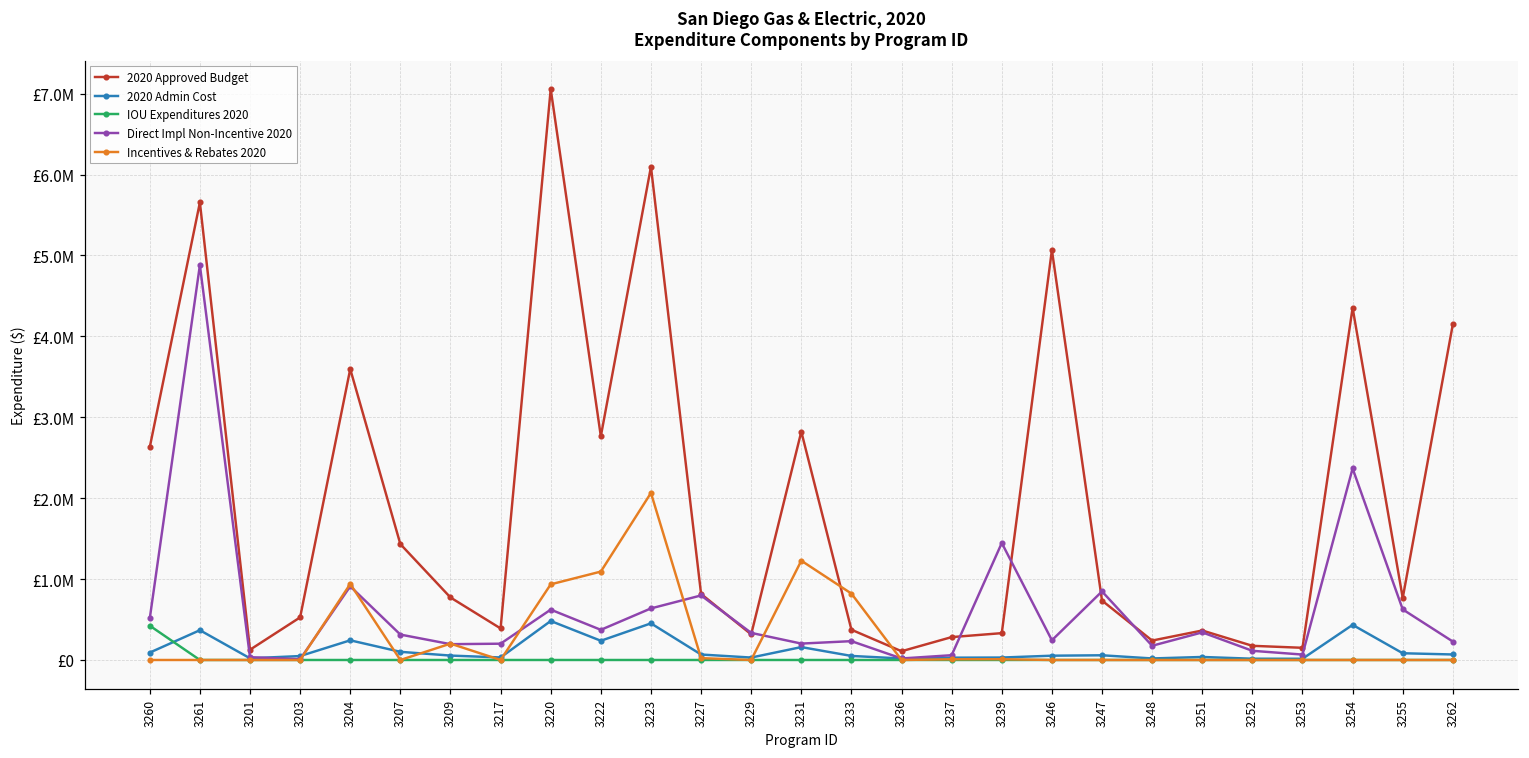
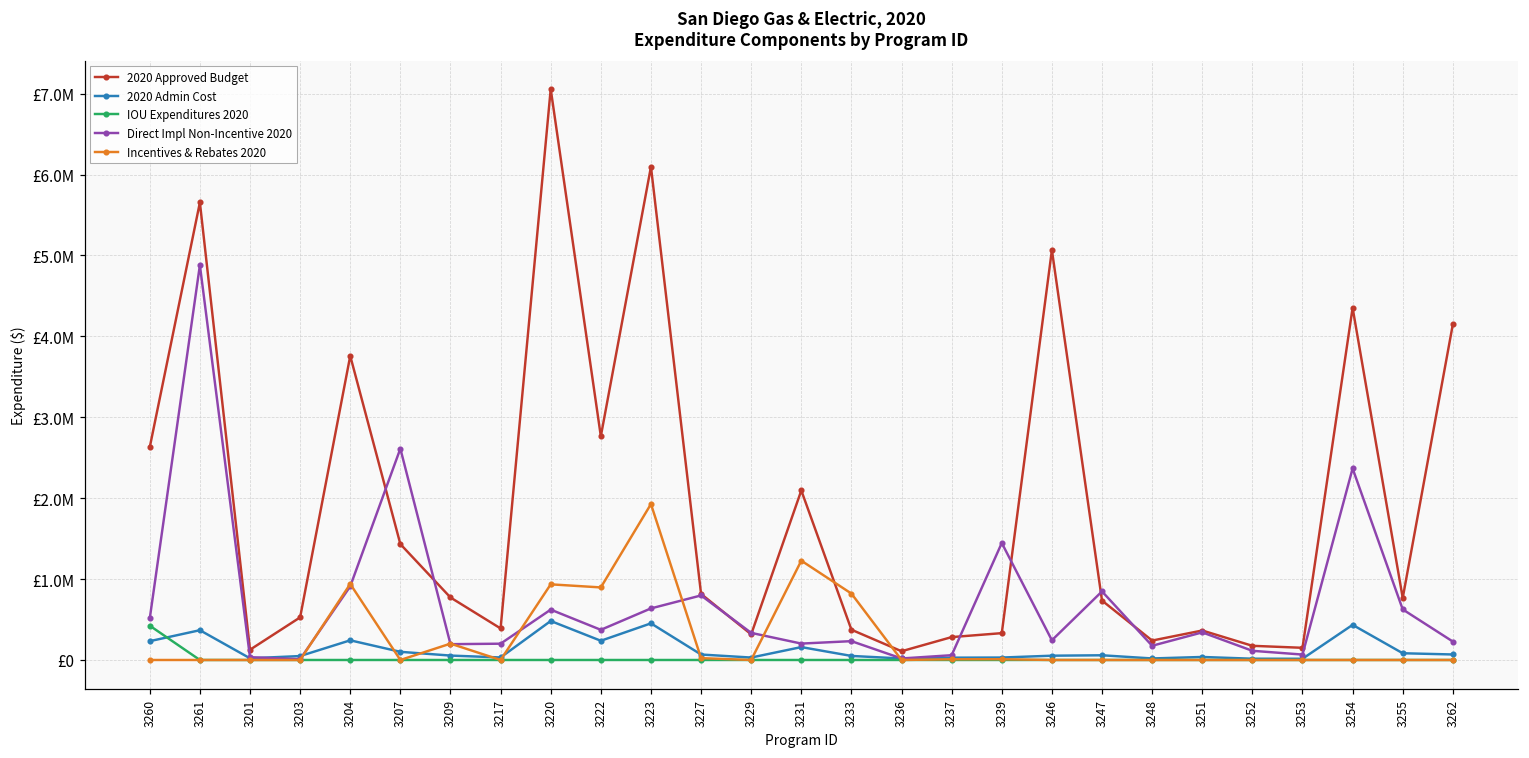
2020 Admin Cost, 3260: £100000 -> £200000
2020 Approved Budget, 3204: £3600000 -> £3800000
Direct Impl Non-Incentive 2020, 3207: £300000 -> £2600000
Incentives & Rebates 2020, 3222: £1100000 -> £900000
Incentives & Rebates 2020, 3223: £2100000 -> £1900000
2020 Approved Budget, 3231: £2800000 -> £2100000
